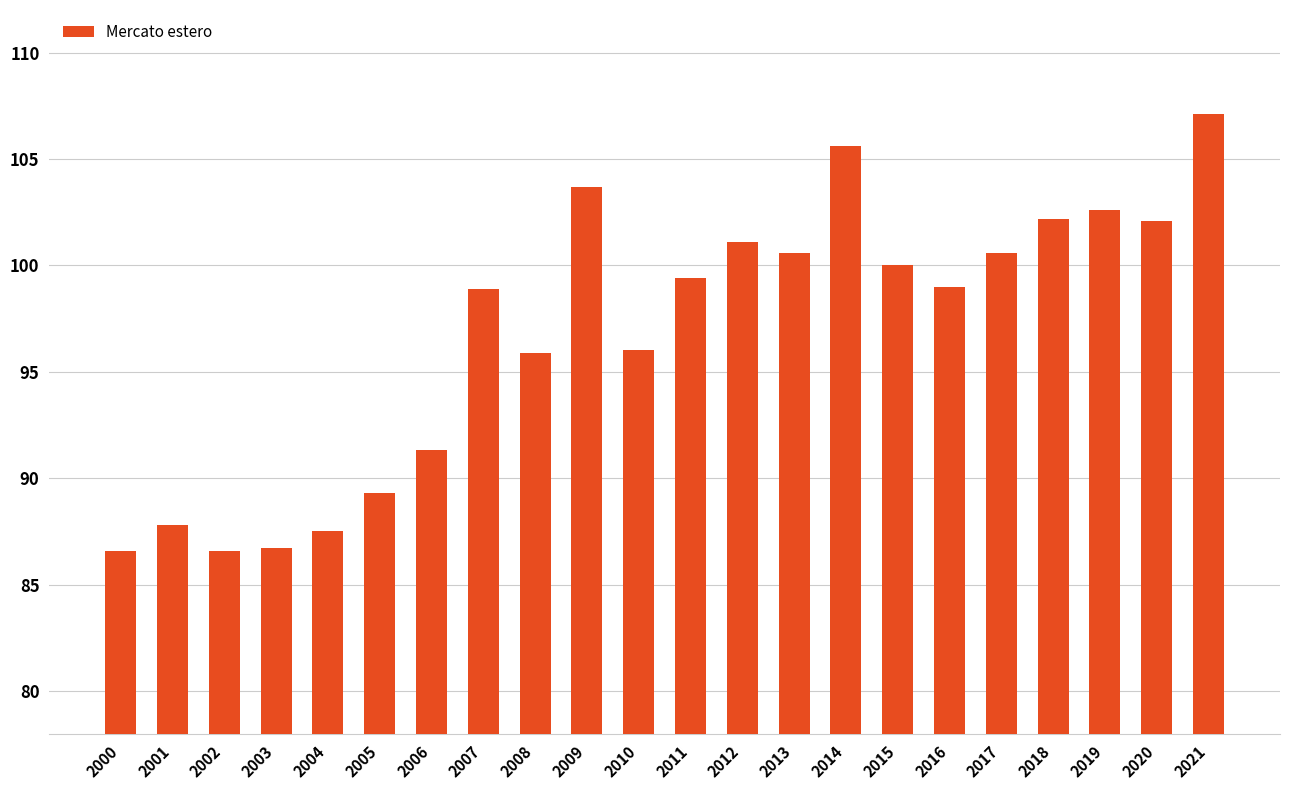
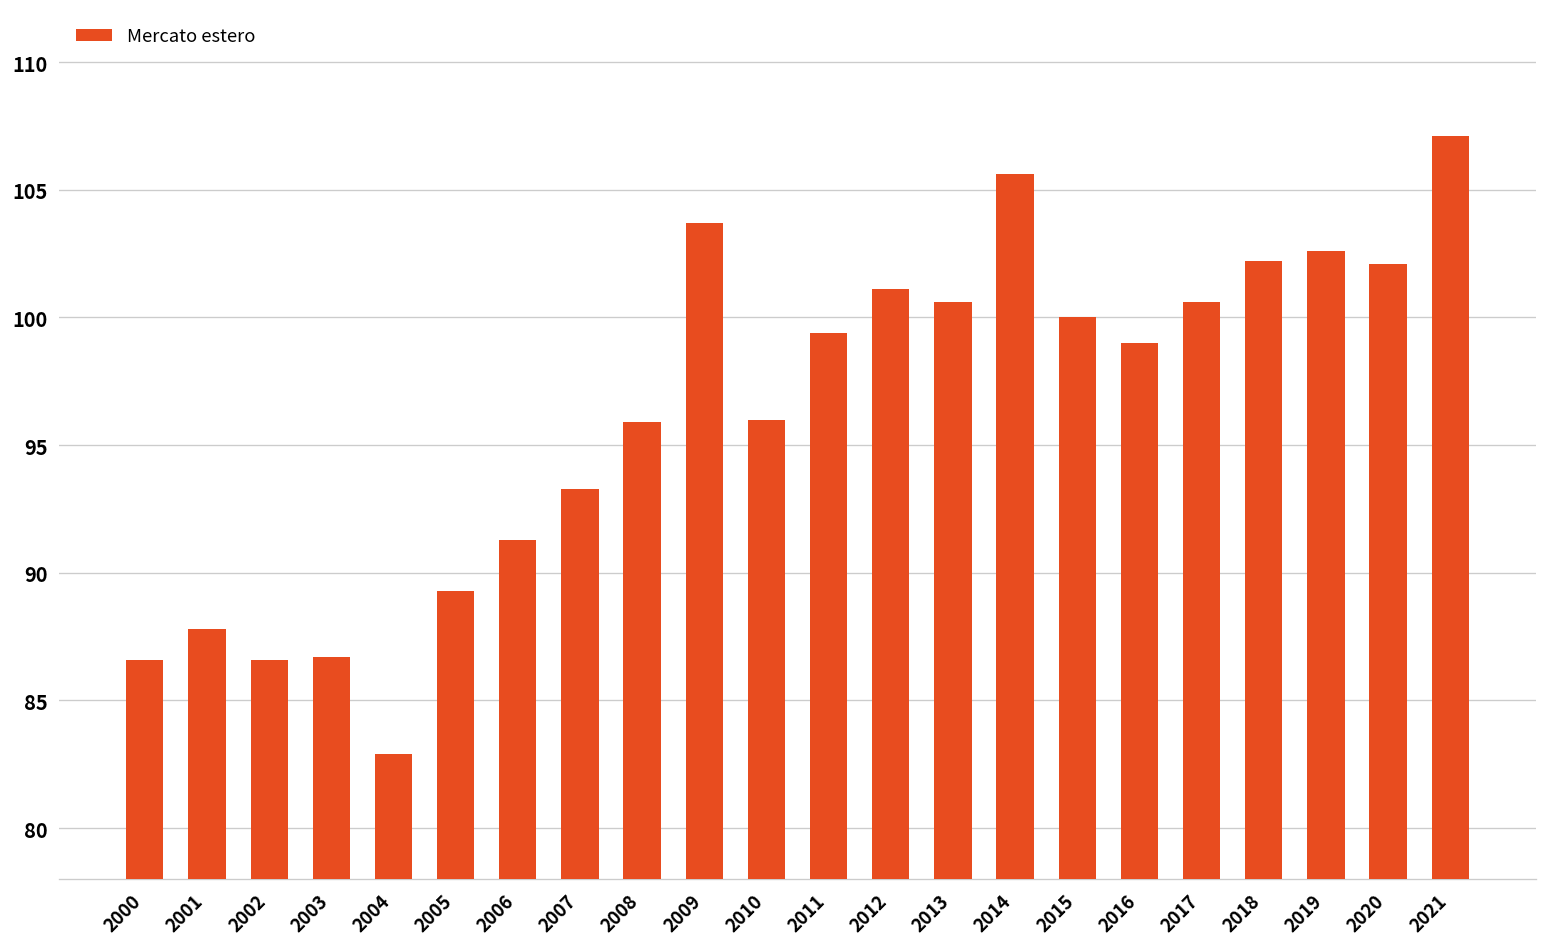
2004: 87.5 -> 82.9
2007: 98.9 -> 93.3
